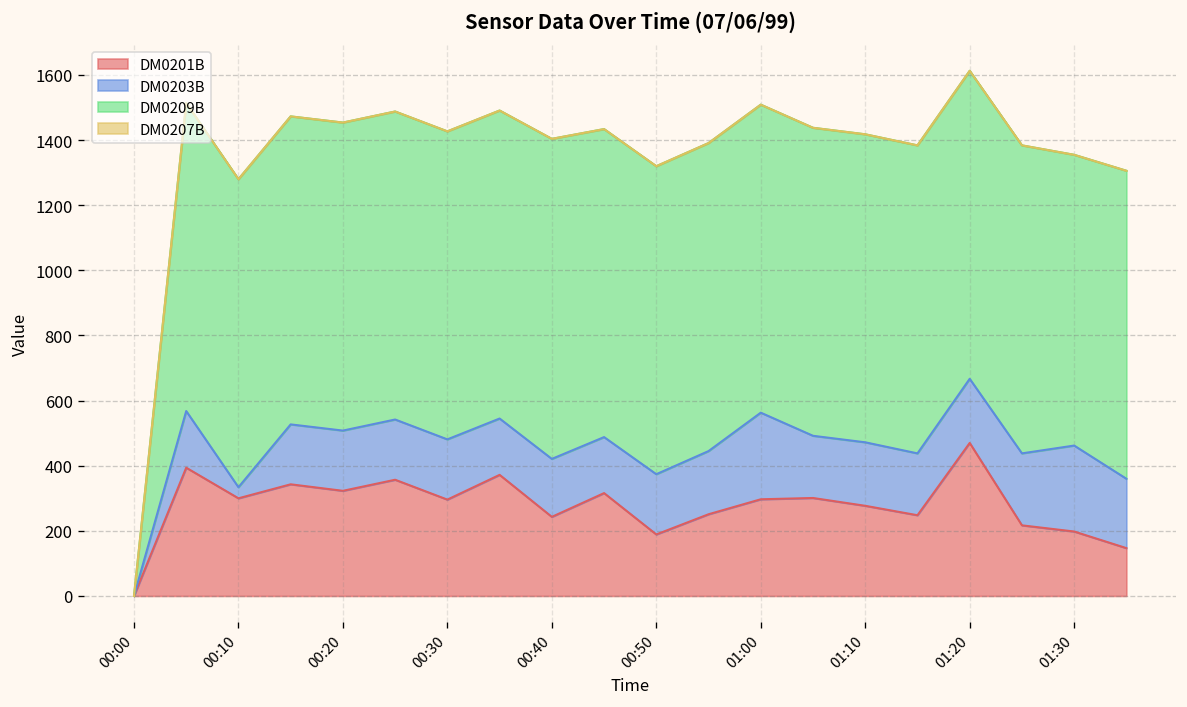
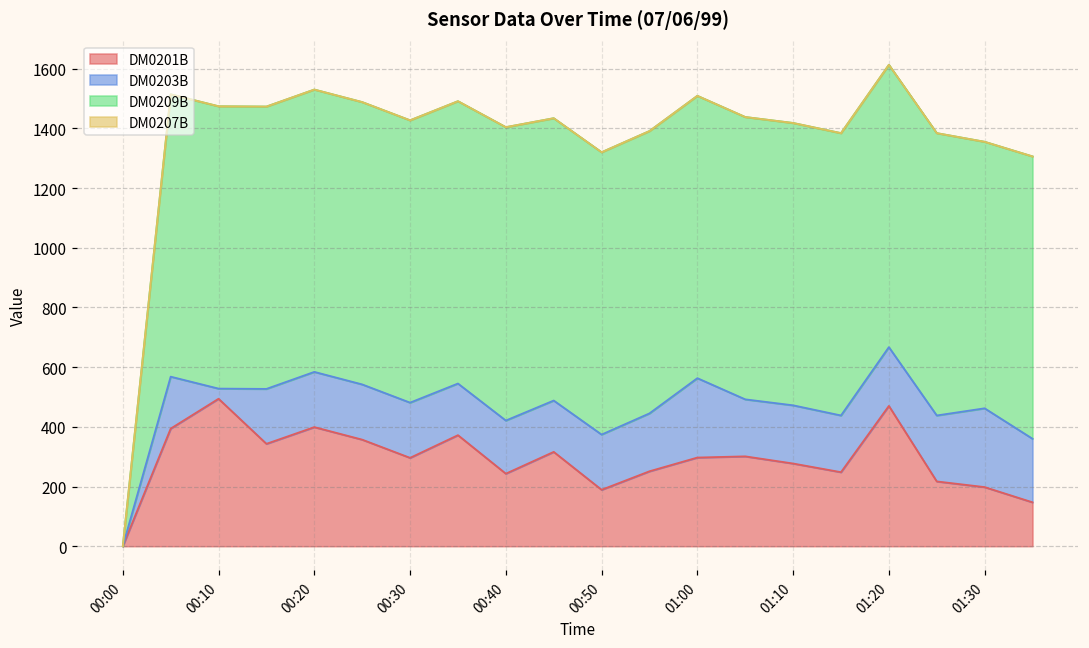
DM0201B, 00:10: 300 -> 490
DM0201B, 00:20: 320 -> 400
